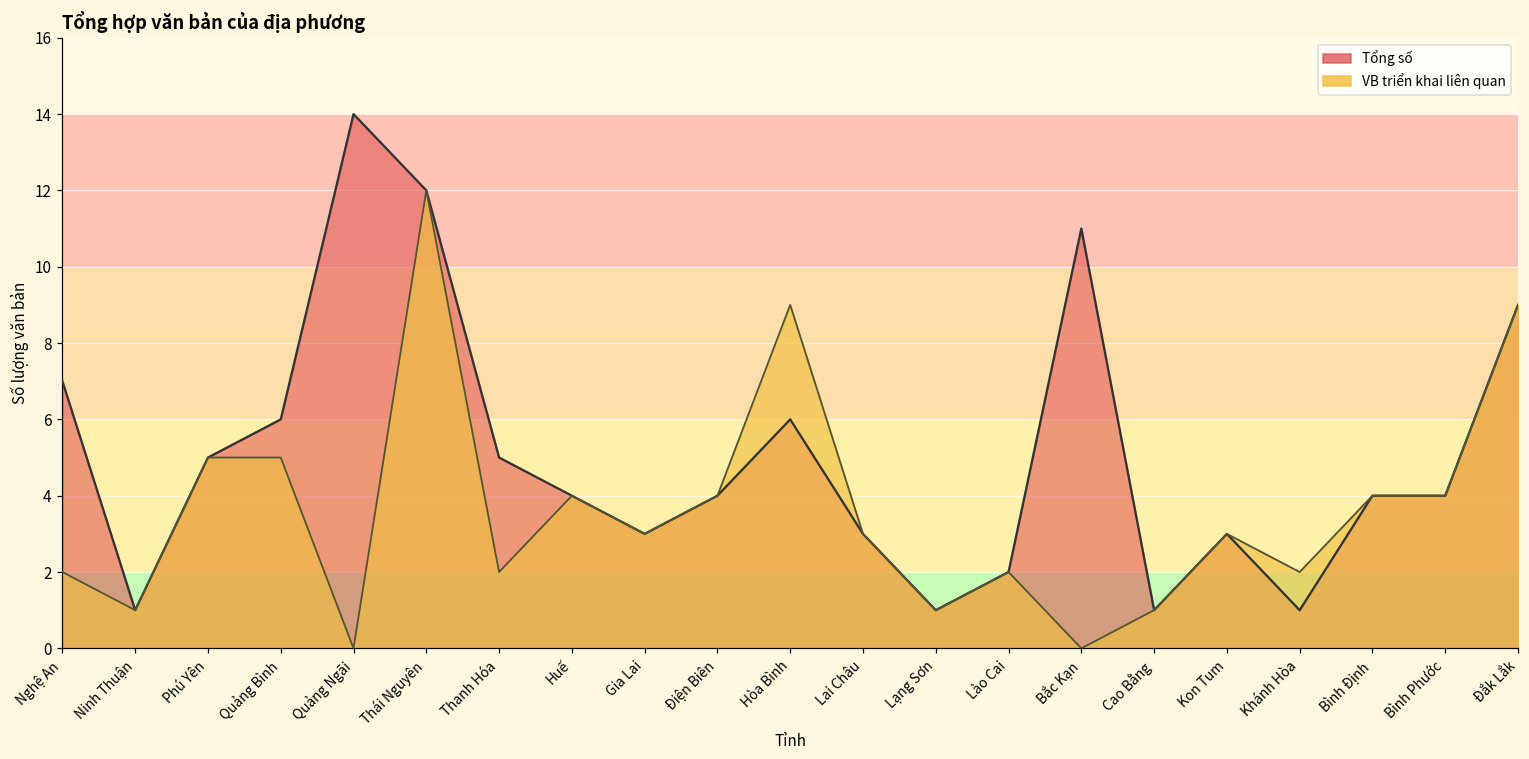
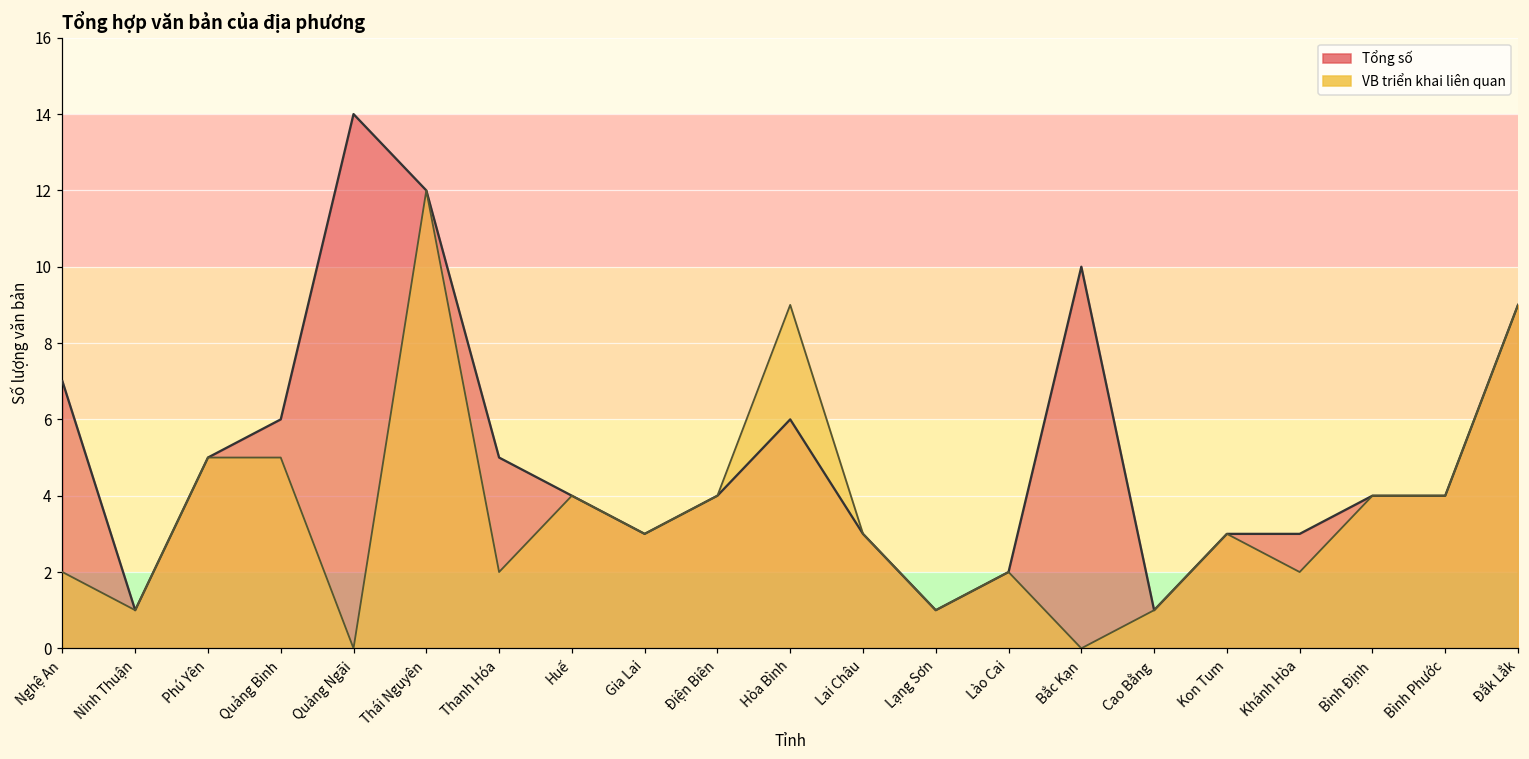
Tổng số, Bắc Kạn: 11 -> 10
Tổng số, Khánh Hòa: 1 -> 3
